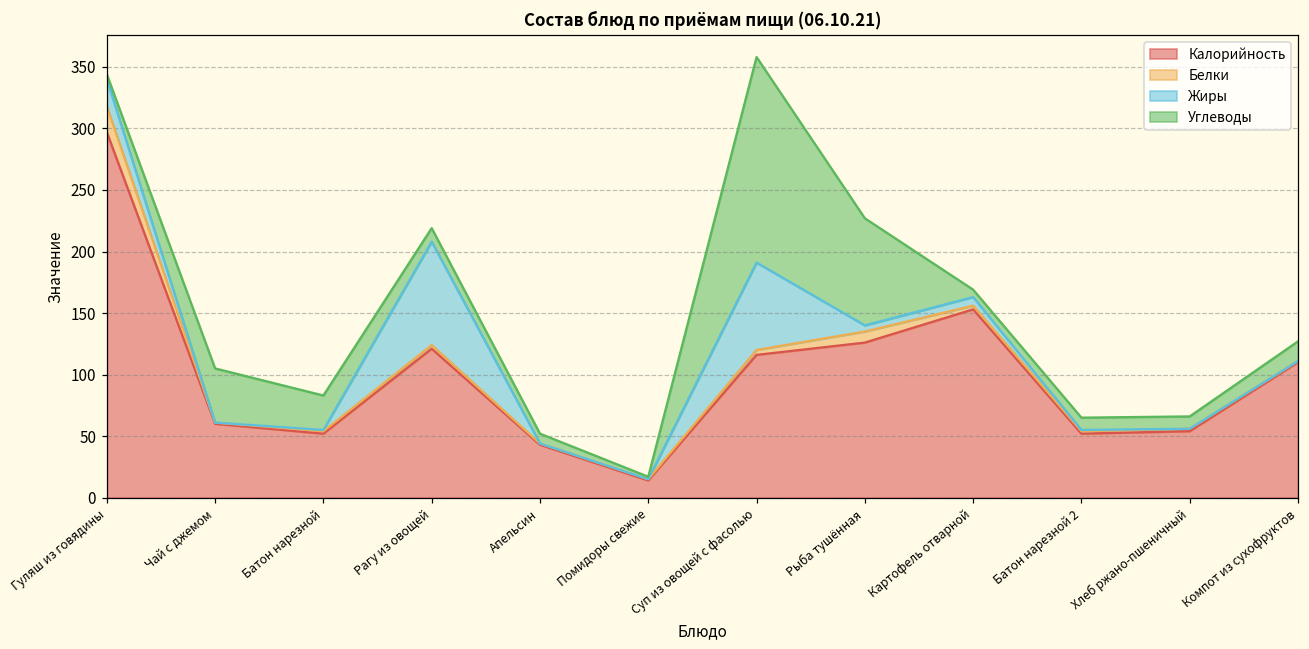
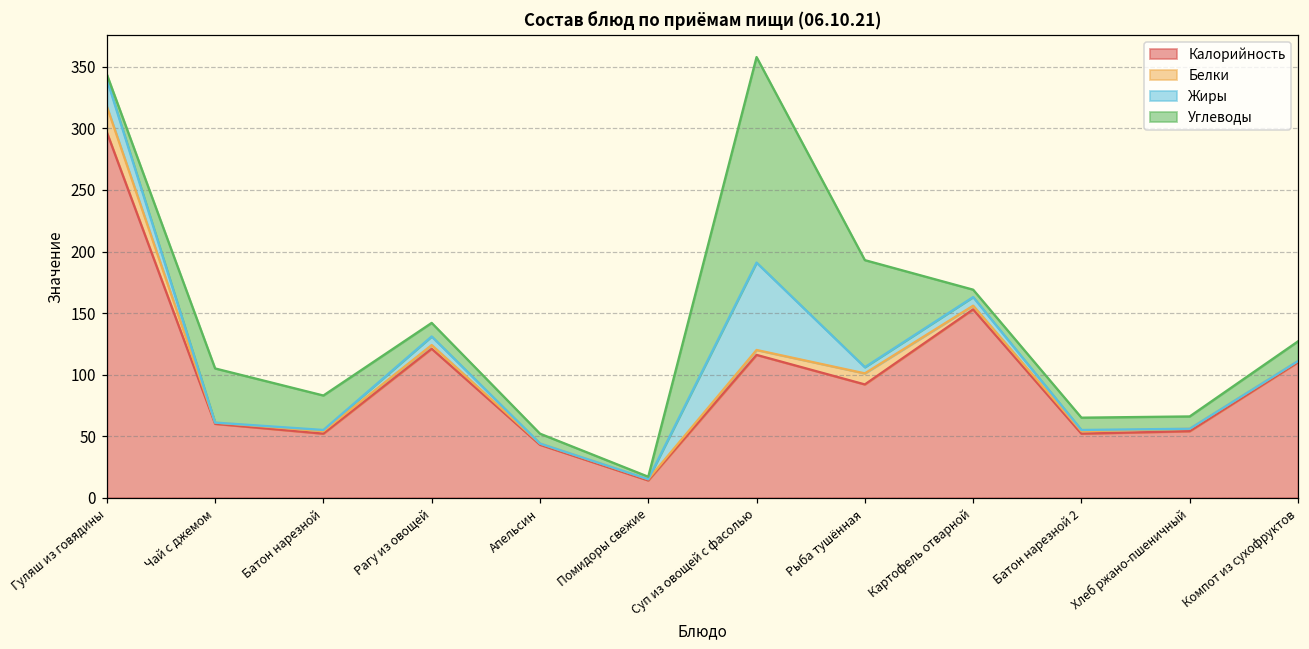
Жиры, Рагу из овощей: 84 -> 7
Калорийность, Рыба тушённая: 126 -> 92
